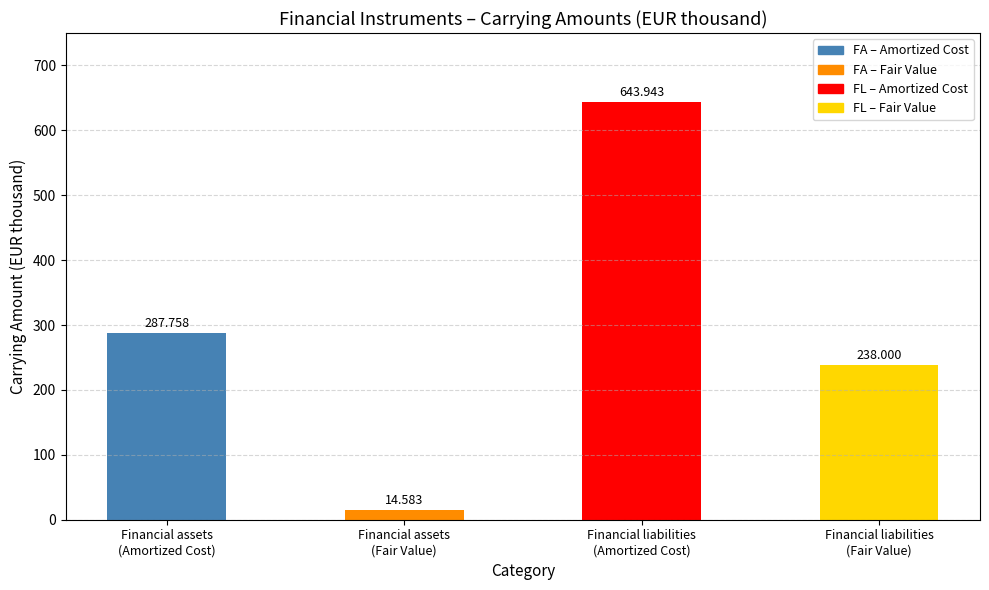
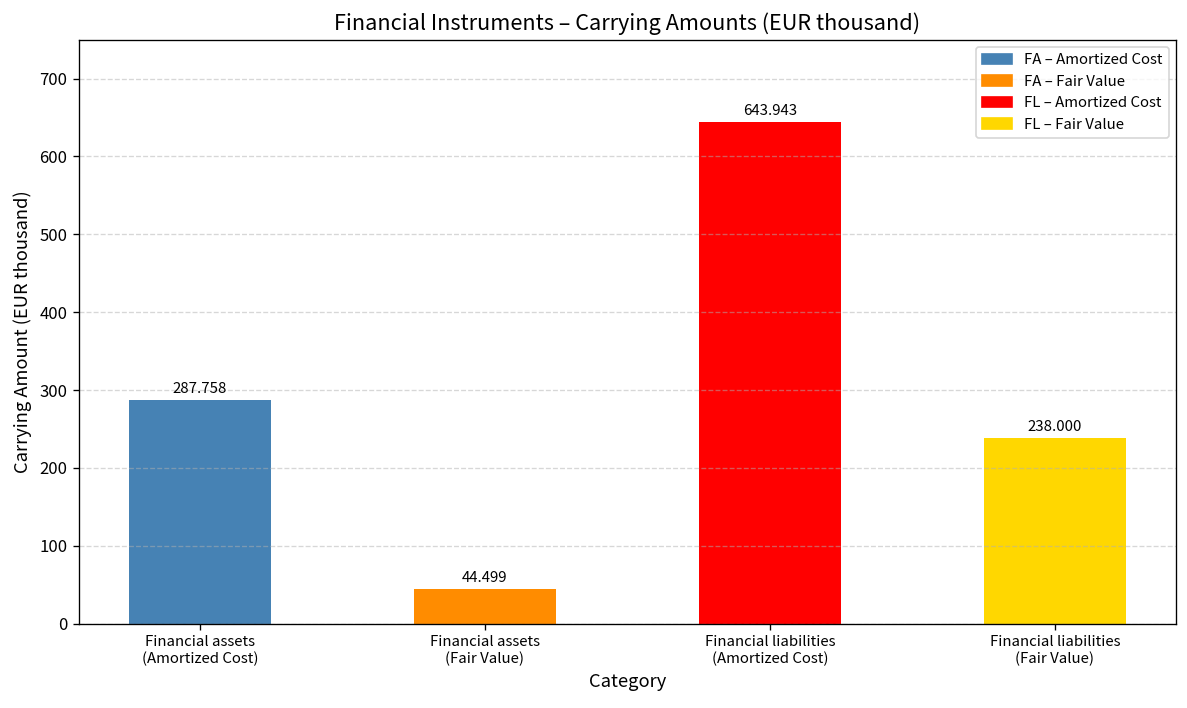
Financial assets (Fair Value): 14.583 -> 44.499
